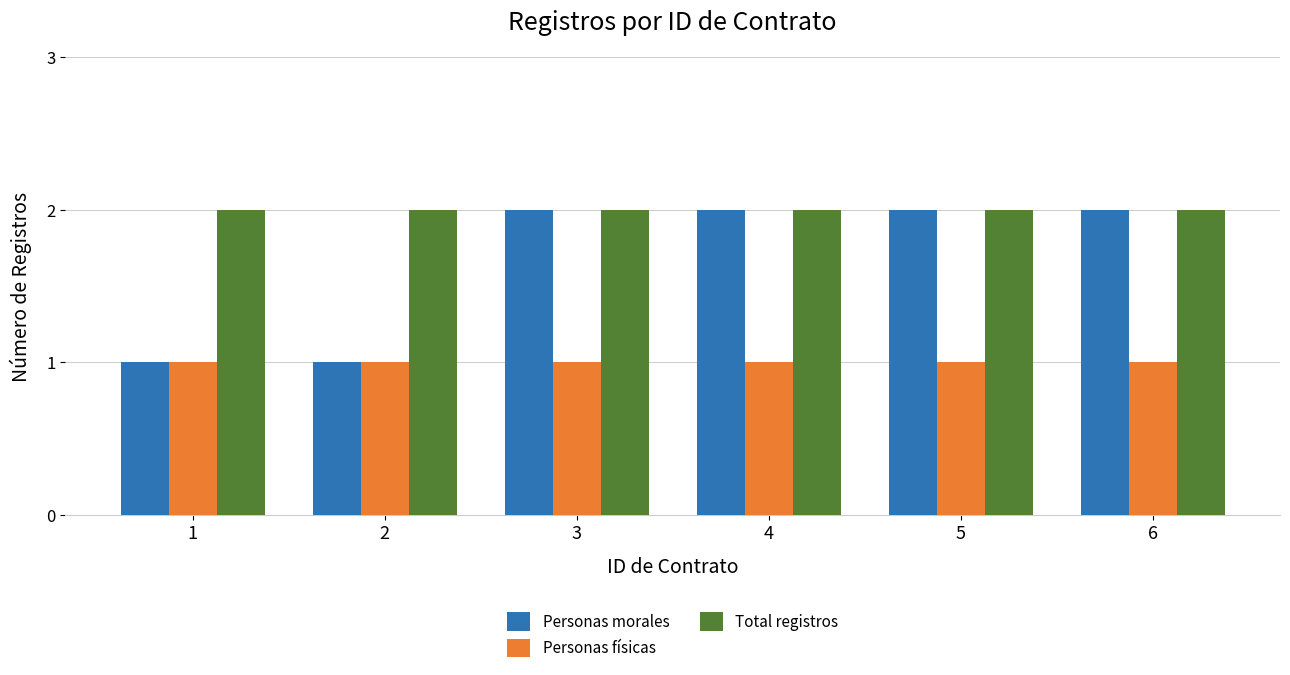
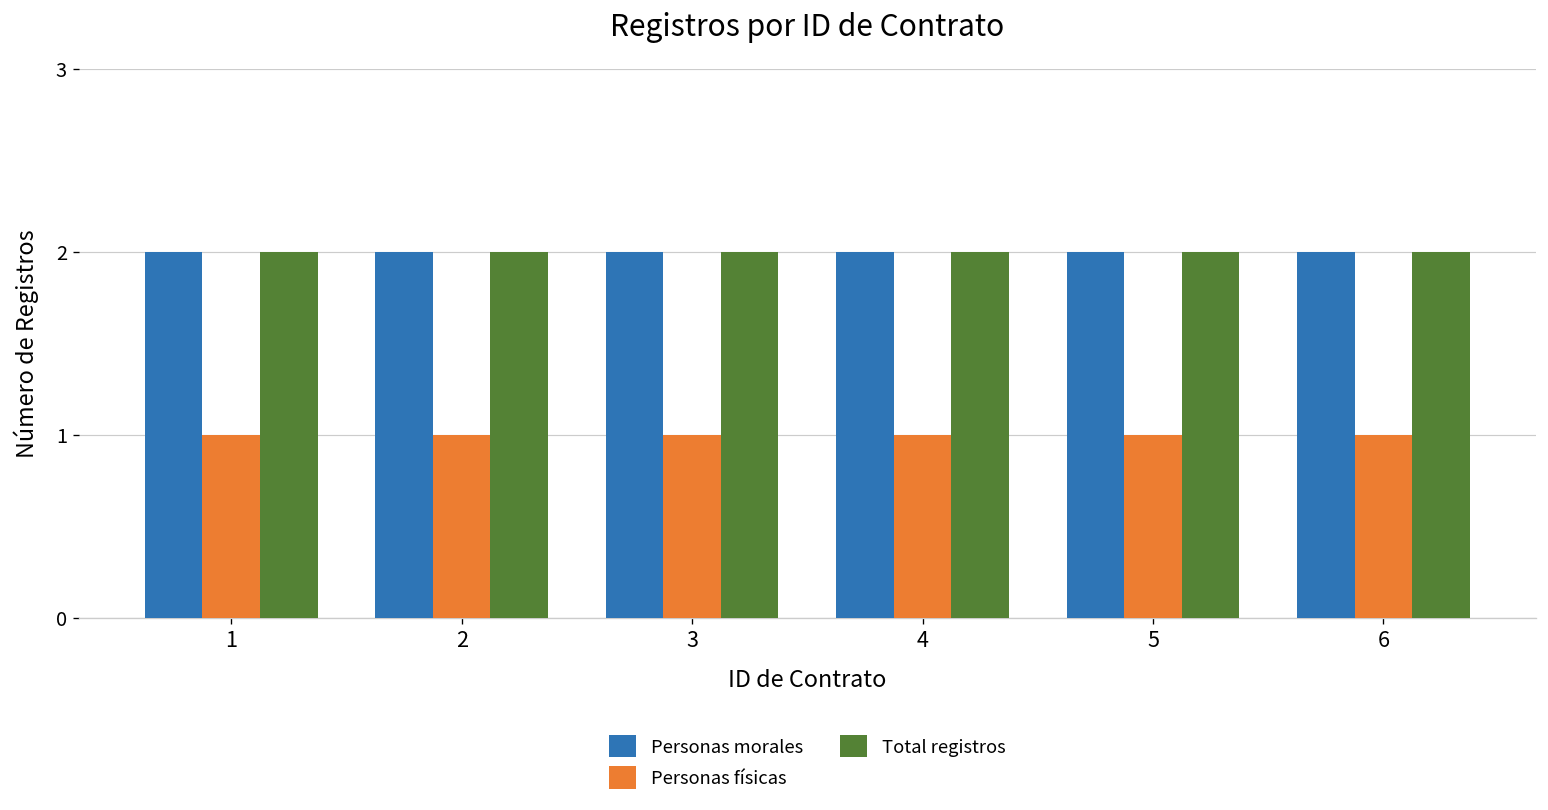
Personas morales, 1: 1 -> 2
Personas morales, 2: 1 -> 2
